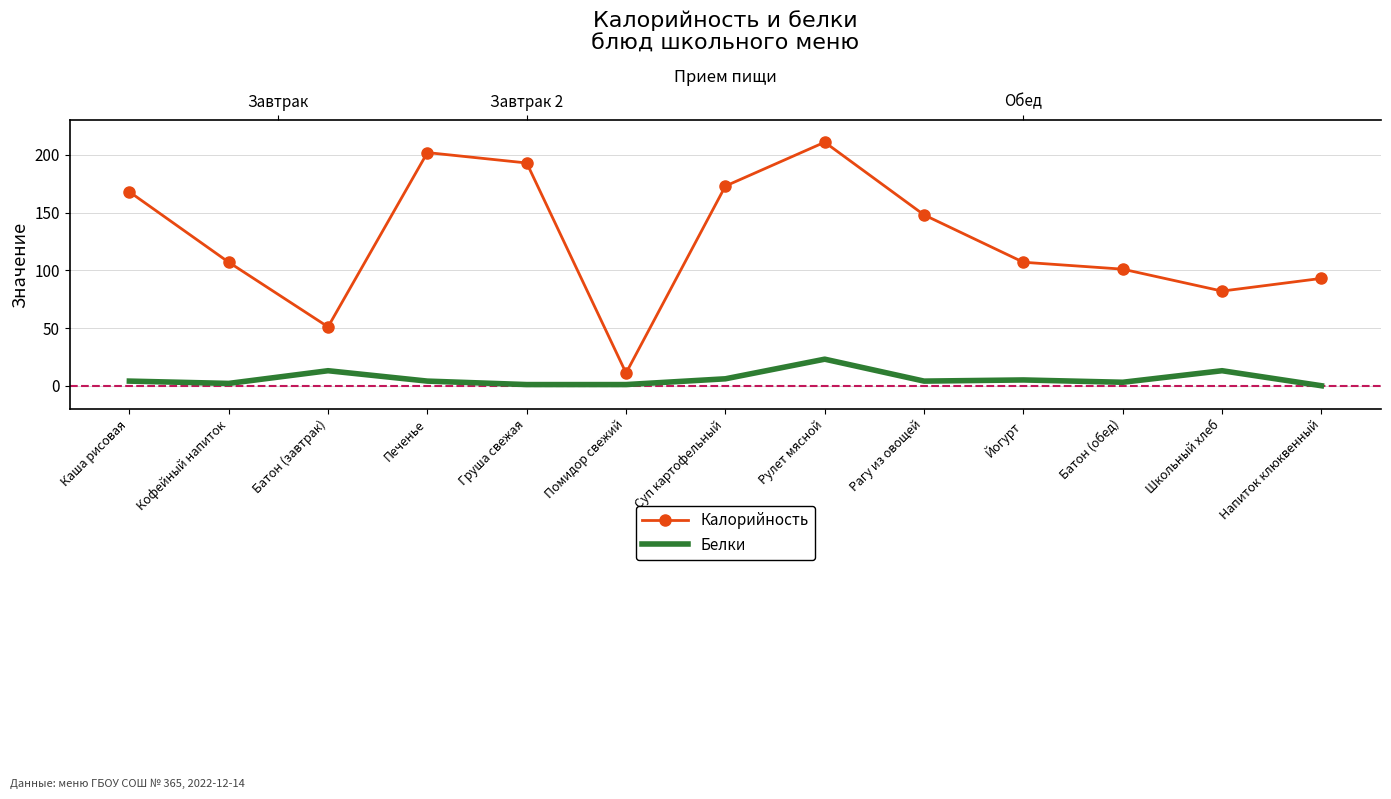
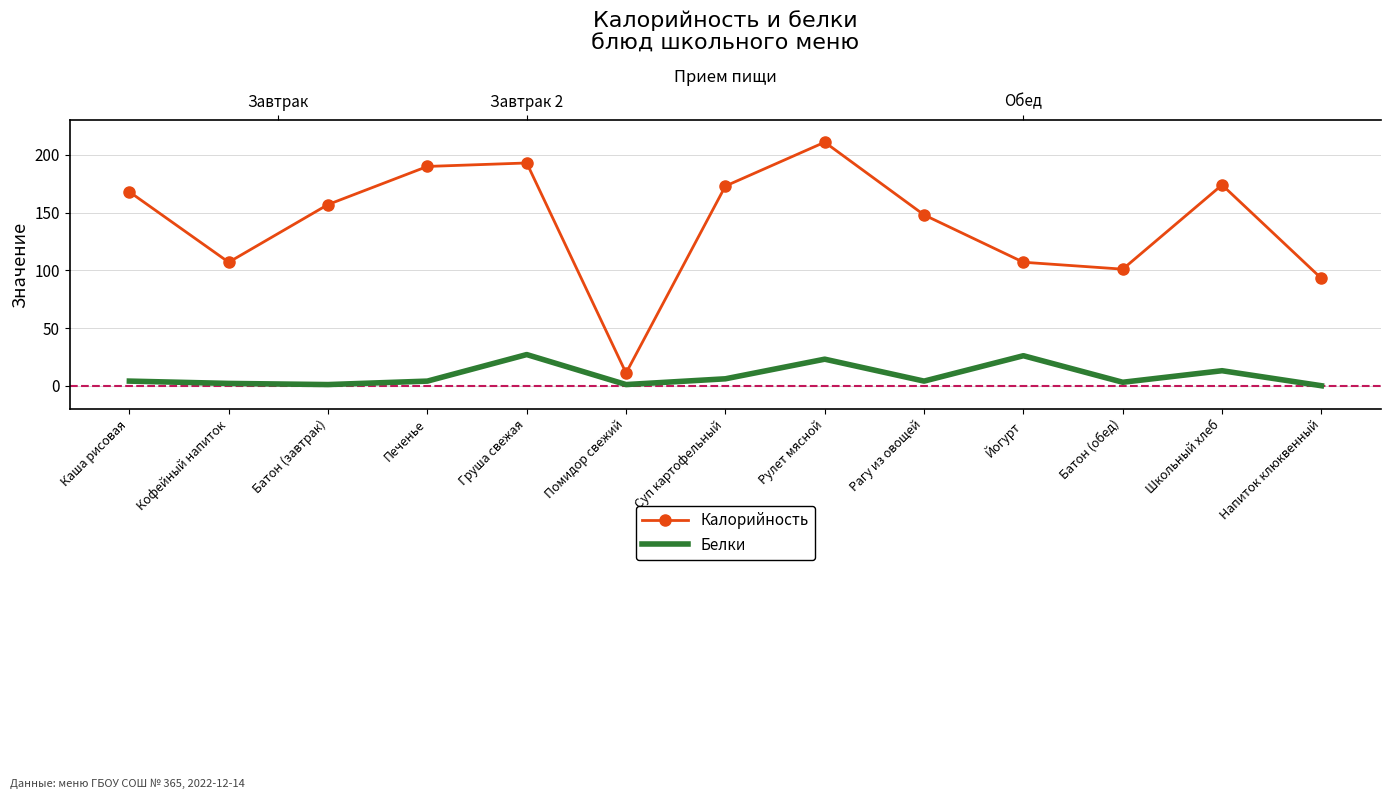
Калорийность, Батон (завтрак): 51 -> 157
Белки, Батон (завтрак): 13 -> 1
Калорийность, Печенье: 202 -> 190
Белки, Груша свежая: 1 -> 27
Белки, Йогурт: 5 -> 26
Калорийность, Школьный хлеб: 82 -> 174
